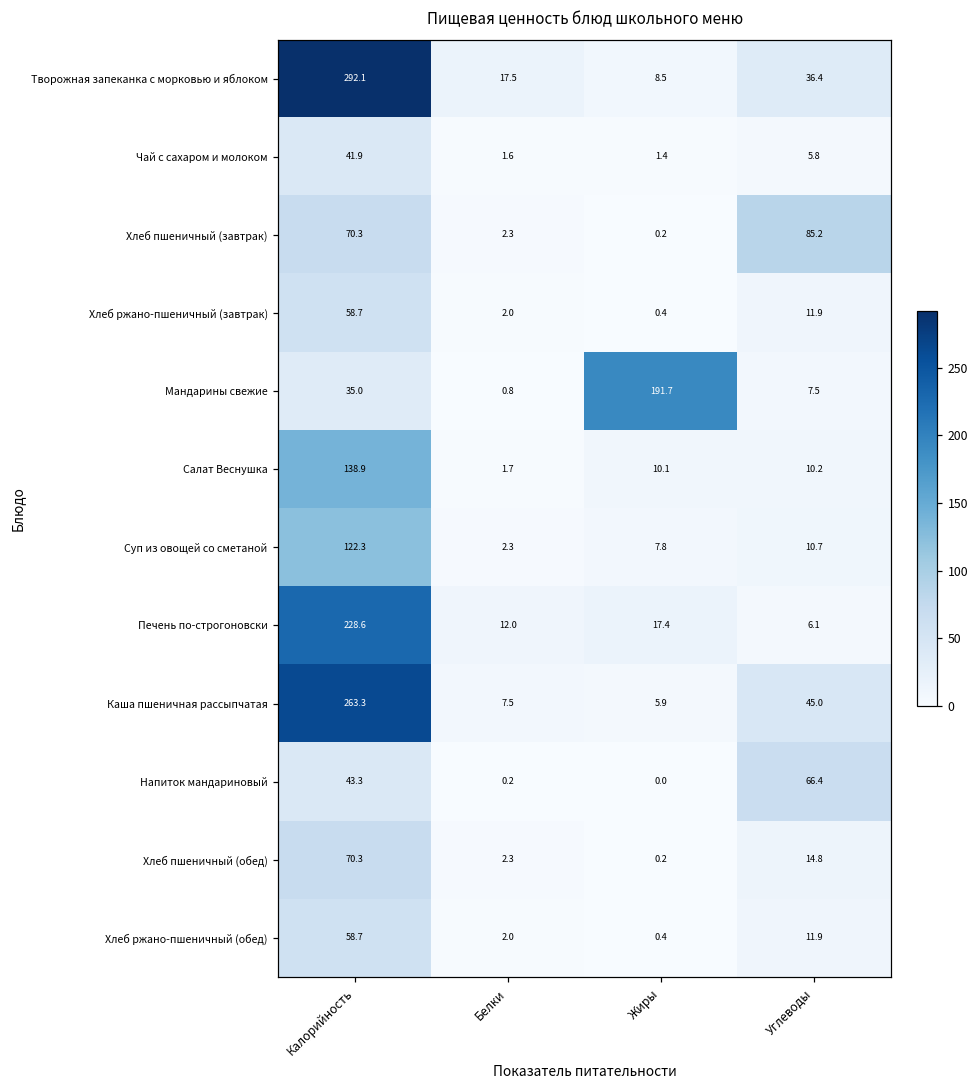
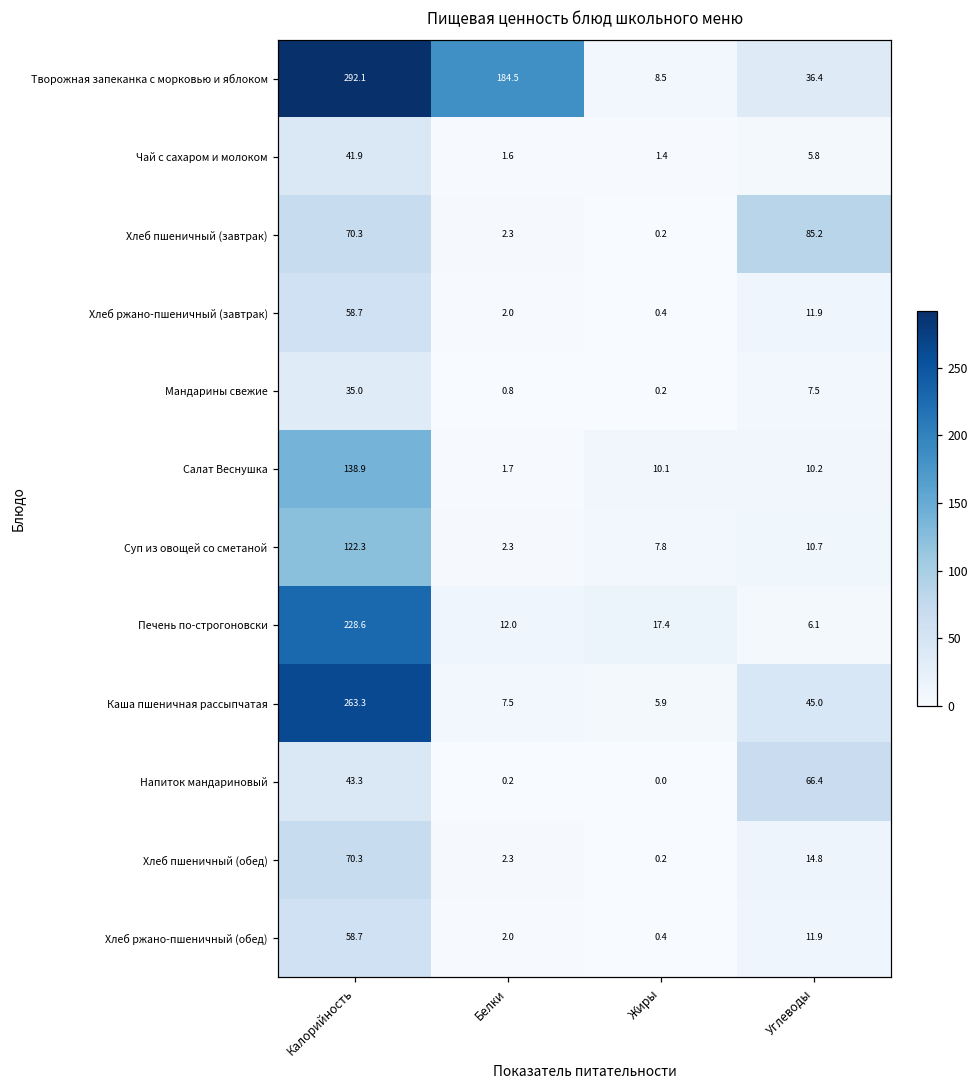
Творожная запеканка с морковью и яблоком, Белки: 17.5 -> 184.5
Мандарины свежие, Жиры: 191.7 -> 0.2
